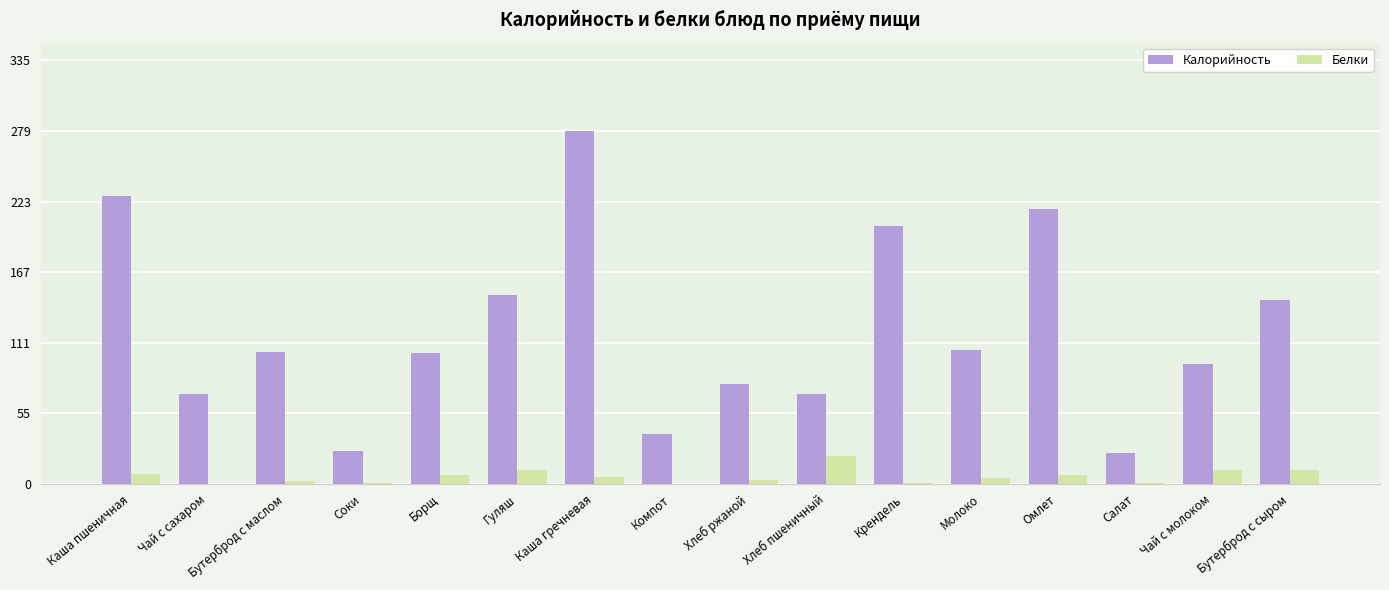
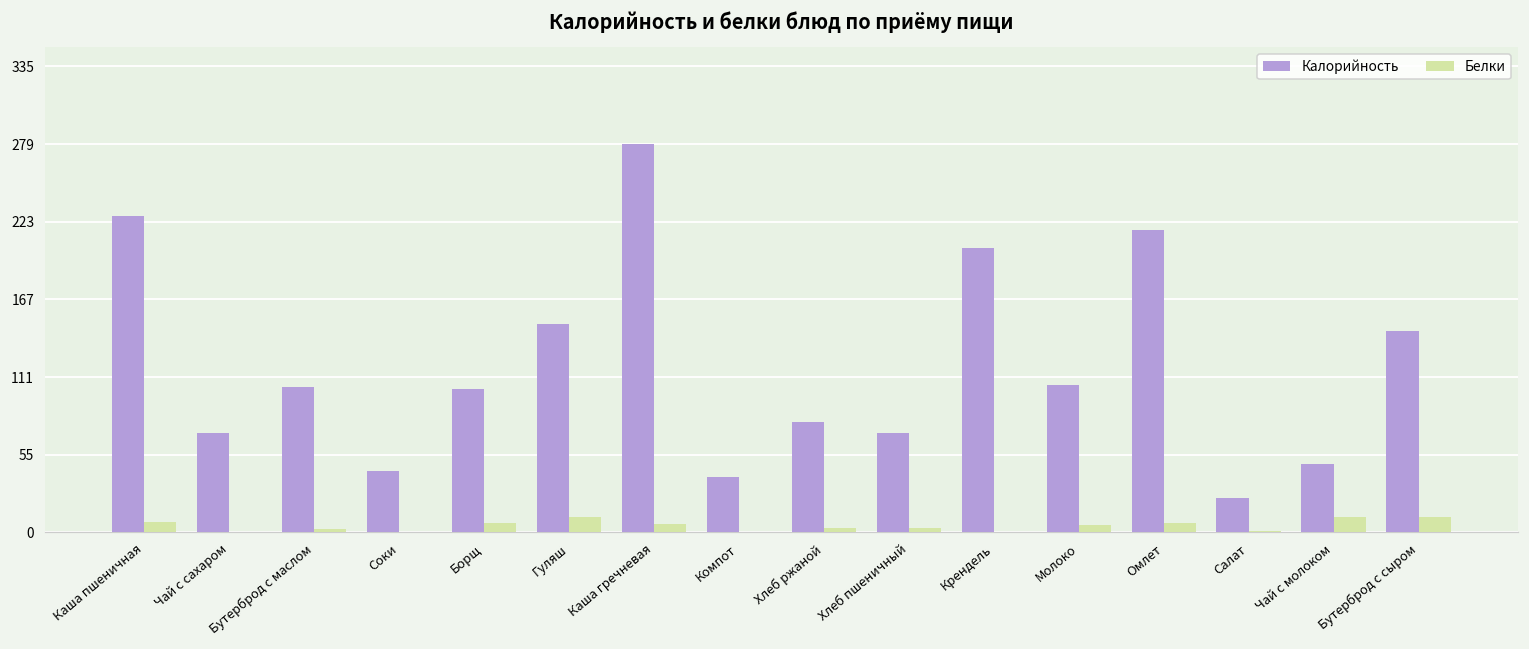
Калорийность, Соки: 26 -> 44
Белки, Хлеб пшеничный: 23 -> 3
Калорийность, Чай с молоком: 95 -> 50
